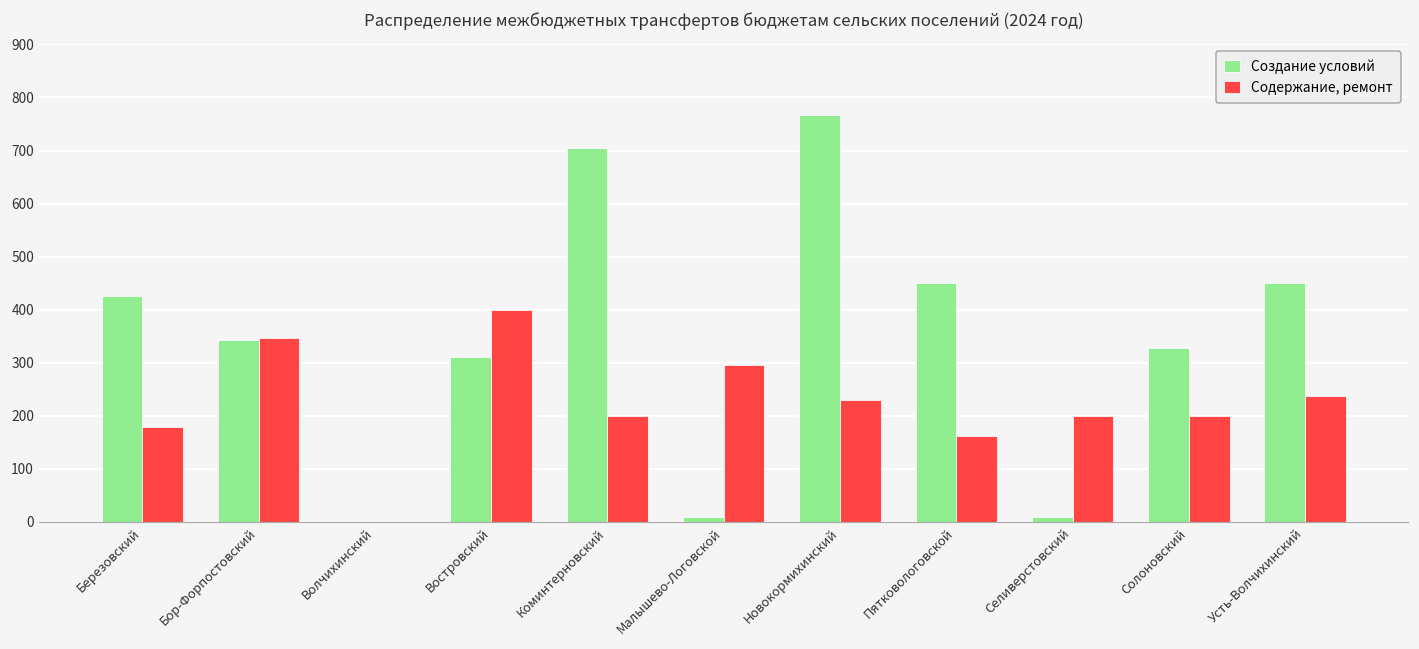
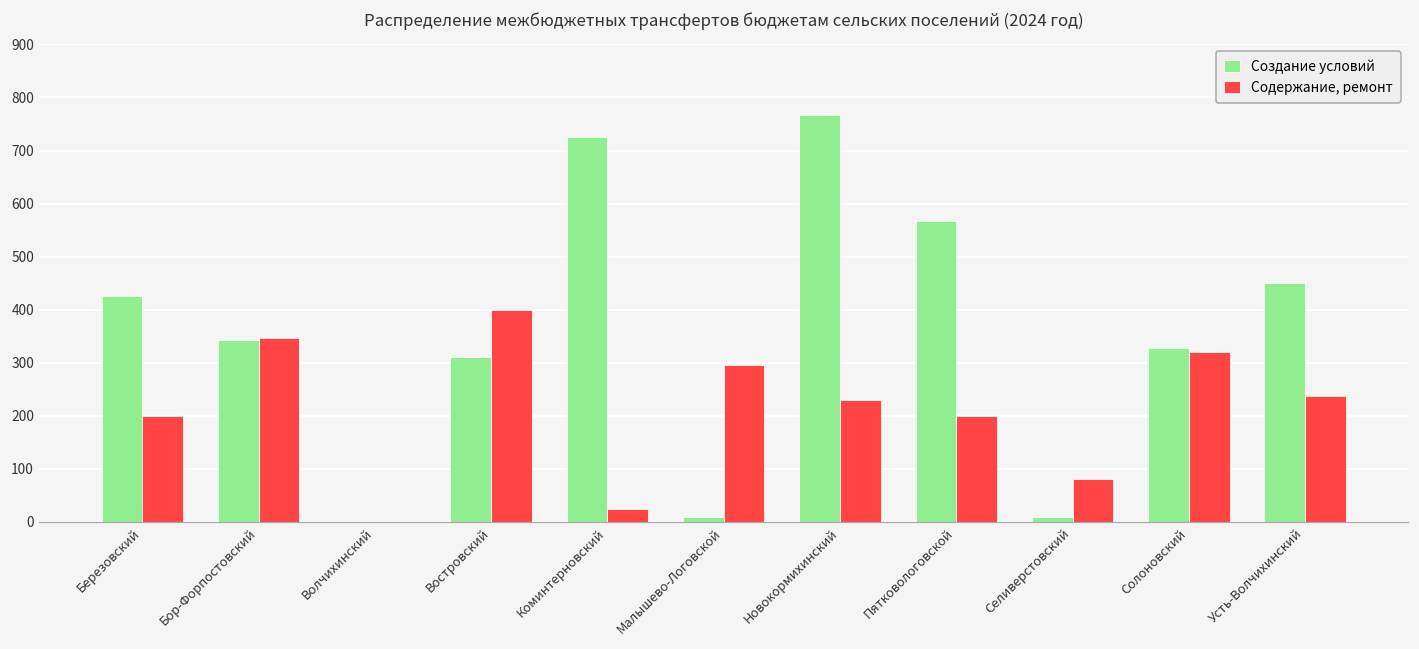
Содержание, ремонт, Березовский: 180 -> 200
Создание условий, Коминтерновский: 700 -> 730
Содержание, ремонт, Коминтерновский: 200 -> 20
Создание условий, Пятковологовской: 450 -> 570
Содержание, ремонт, Пятковологовской: 160 -> 200
Содержание, ремонт, Селиверстовский: 200 -> 80
Содержание, ремонт, Солоновский: 200 -> 320
